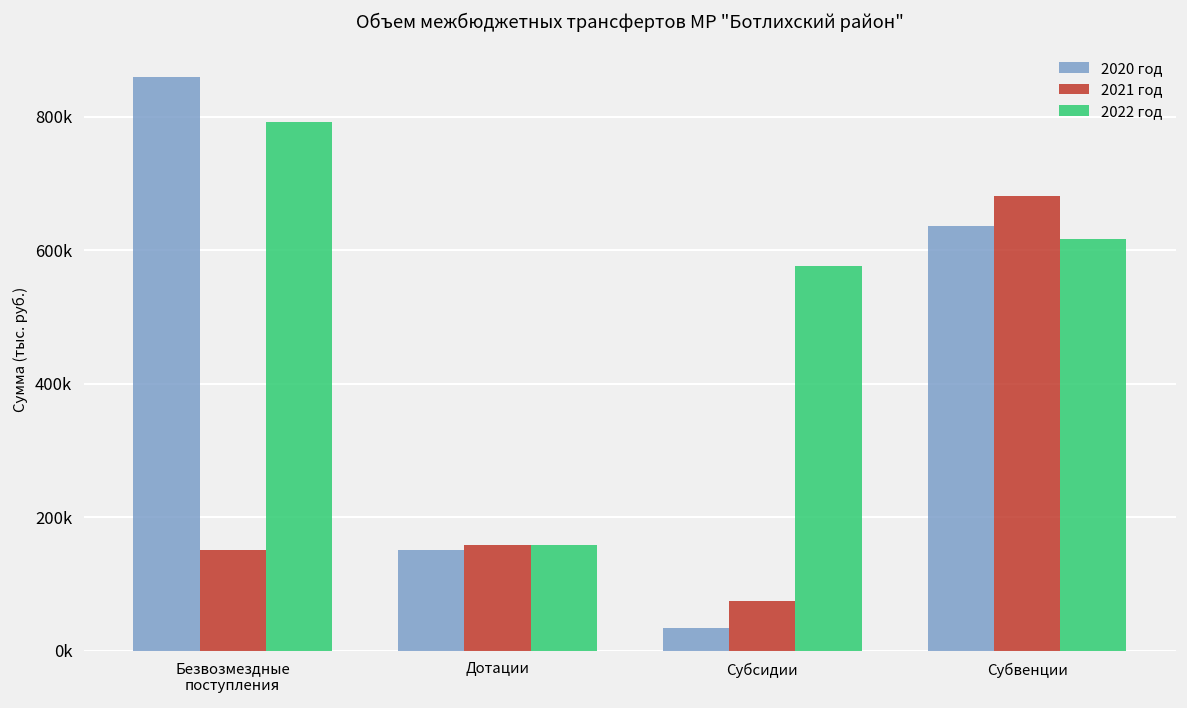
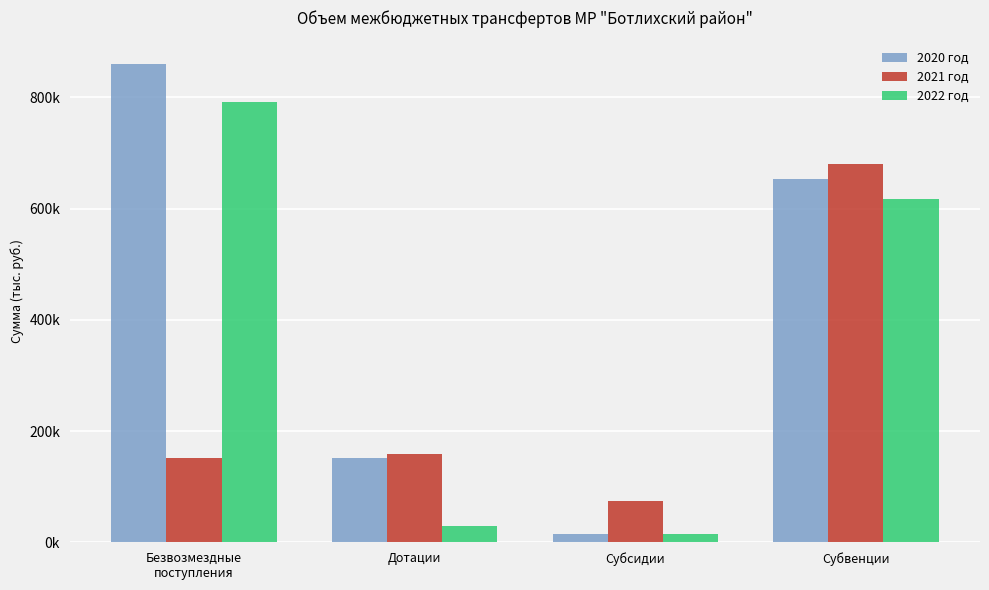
2022 год, Дотации: 160000 -> 30000
2020 год, Субсидии: 30000 -> 20000
2022 год, Субсидии: 580000 -> 20000
2020 год, Субвенции: 640000 -> 650000
